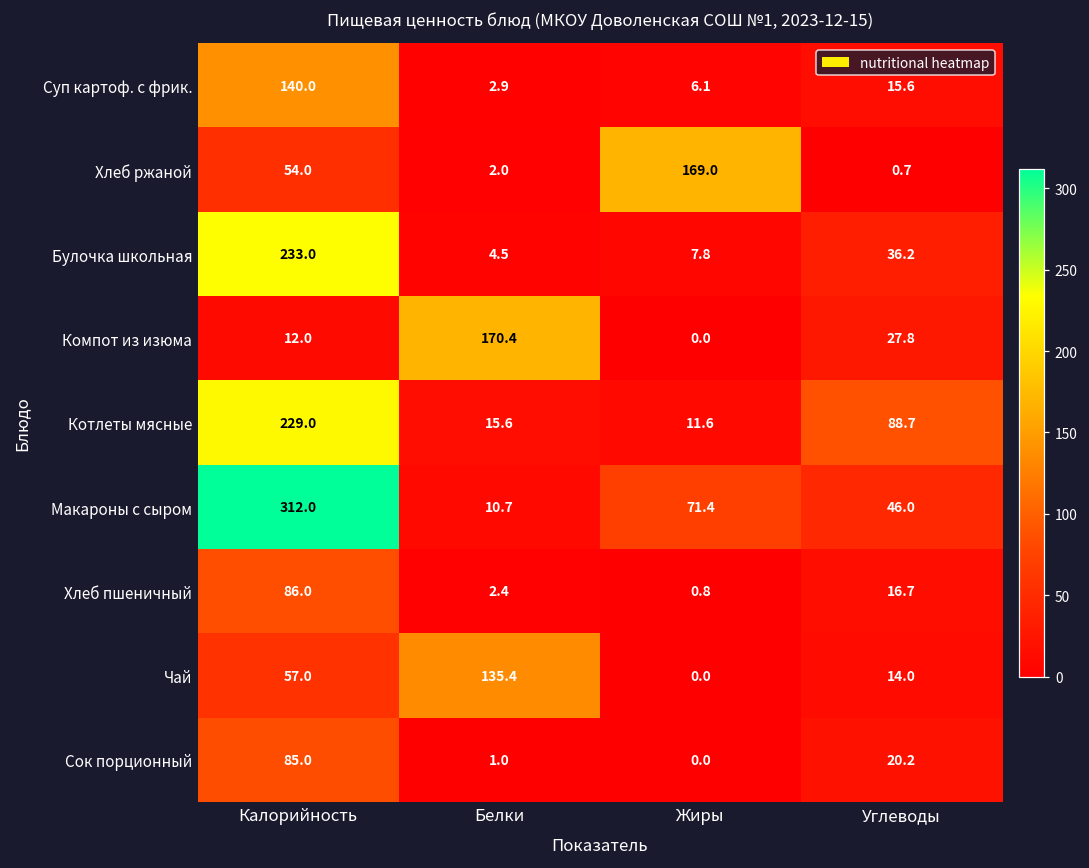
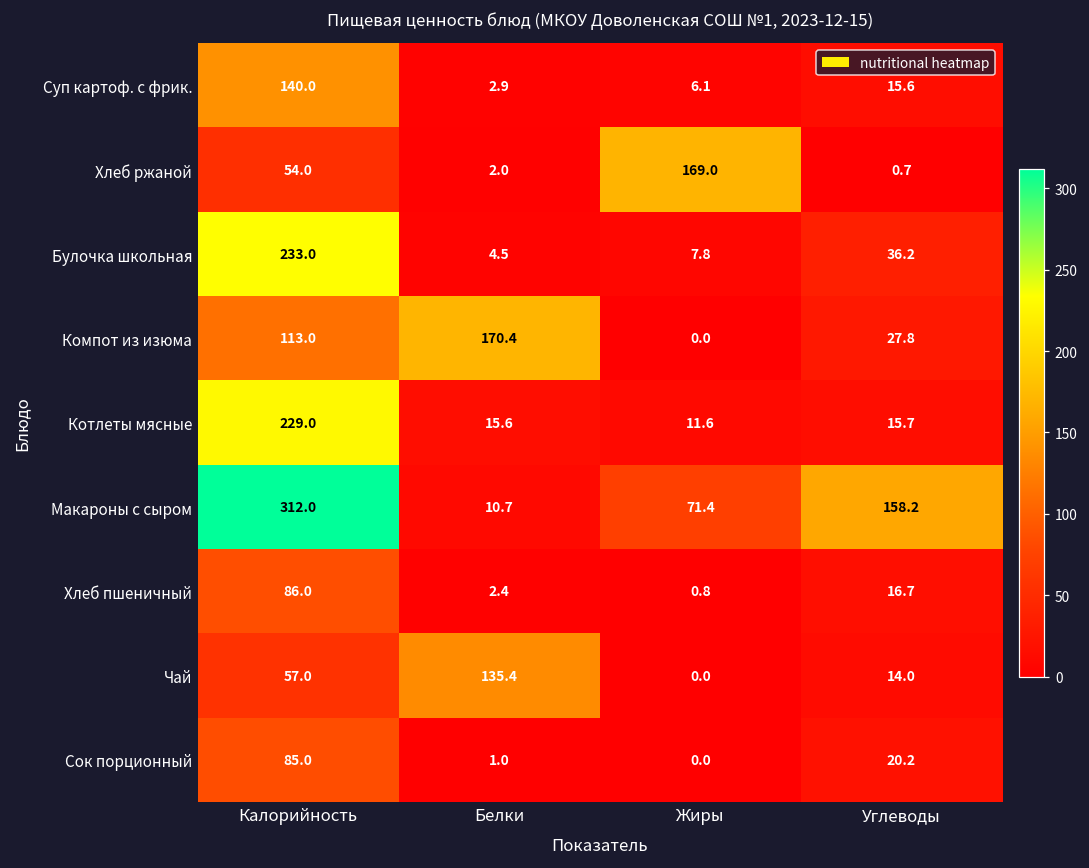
Компот из изюма, Калорийность: 12.0 -> 113.0
Котлеты мясные, Углеводы: 88.7 -> 15.7
Макароны с сыром, Углеводы: 46.0 -> 158.2
